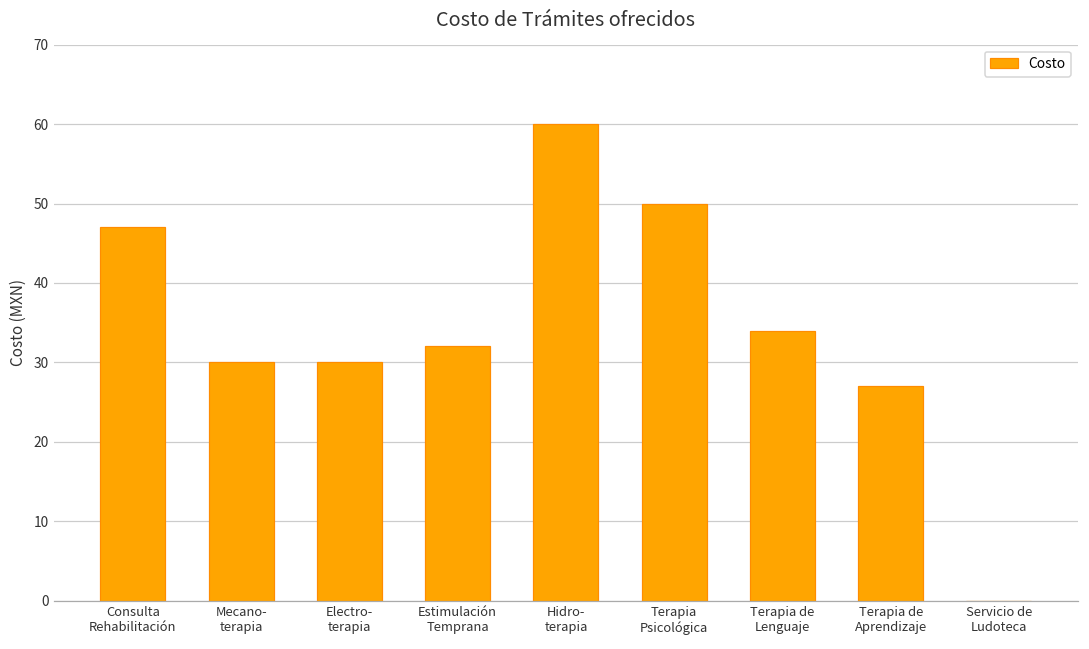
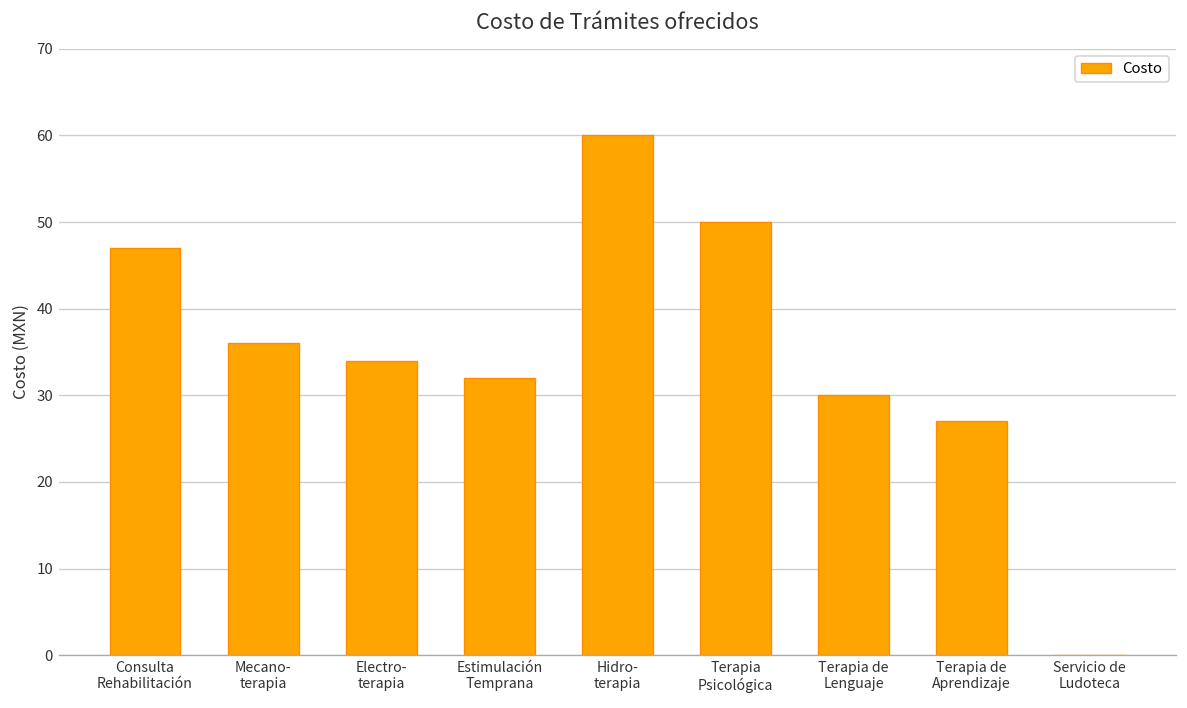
Mecano- terapia: 30 -> 36
Electro- terapia: 30 -> 34
Terapia de Lenguaje: 34 -> 30
